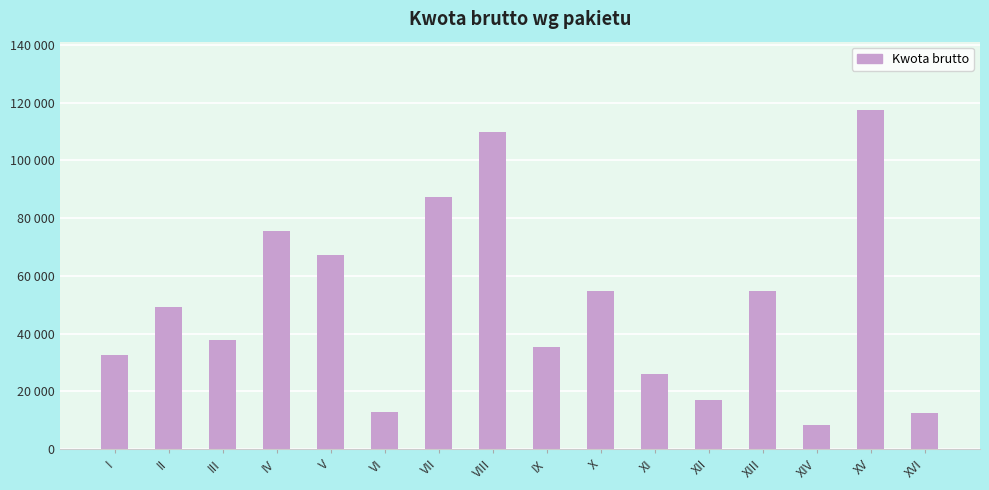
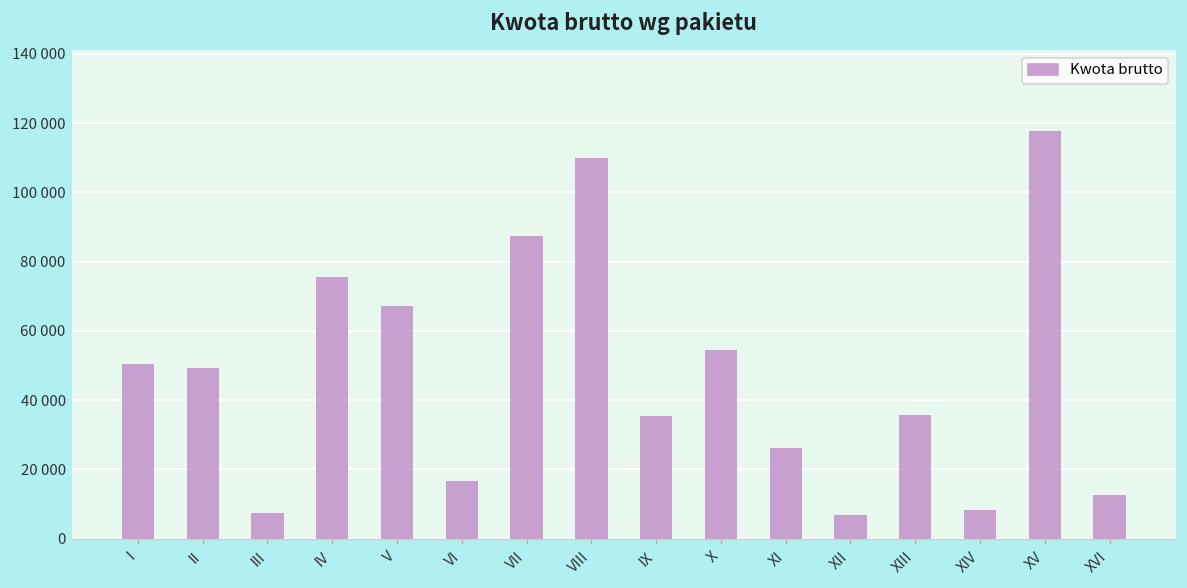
I: 32000 -> 50000
III: 38000 -> 7000
VI: 13000 -> 17000
XII: 17000 -> 7000
XIII: 55000 -> 36000
